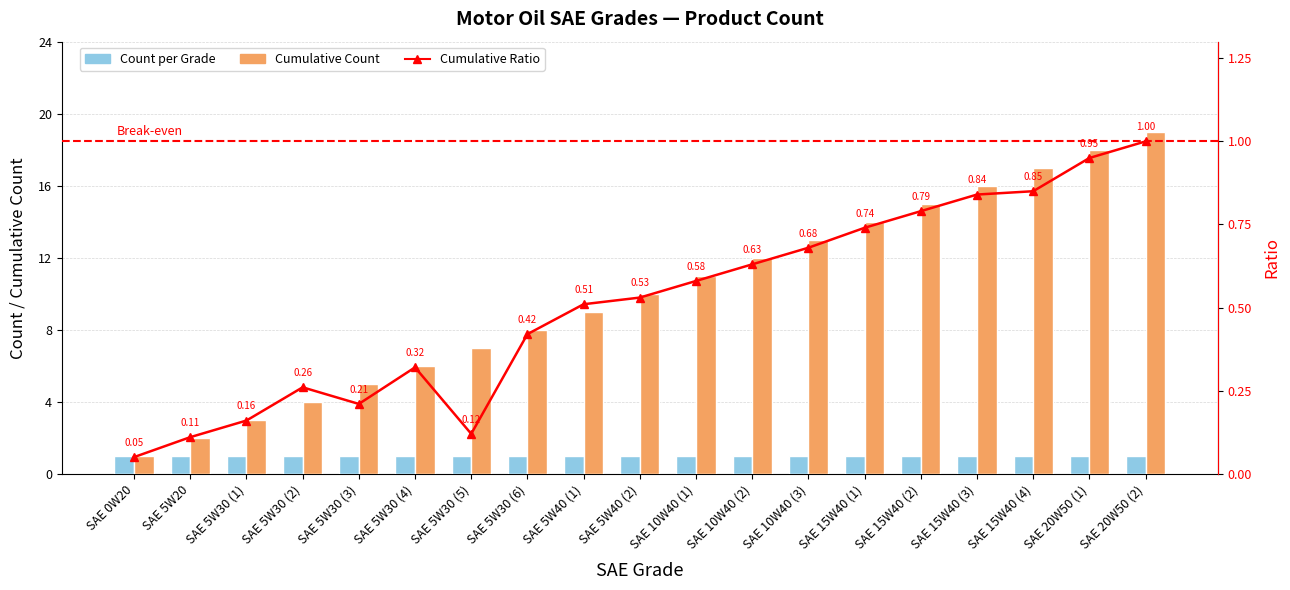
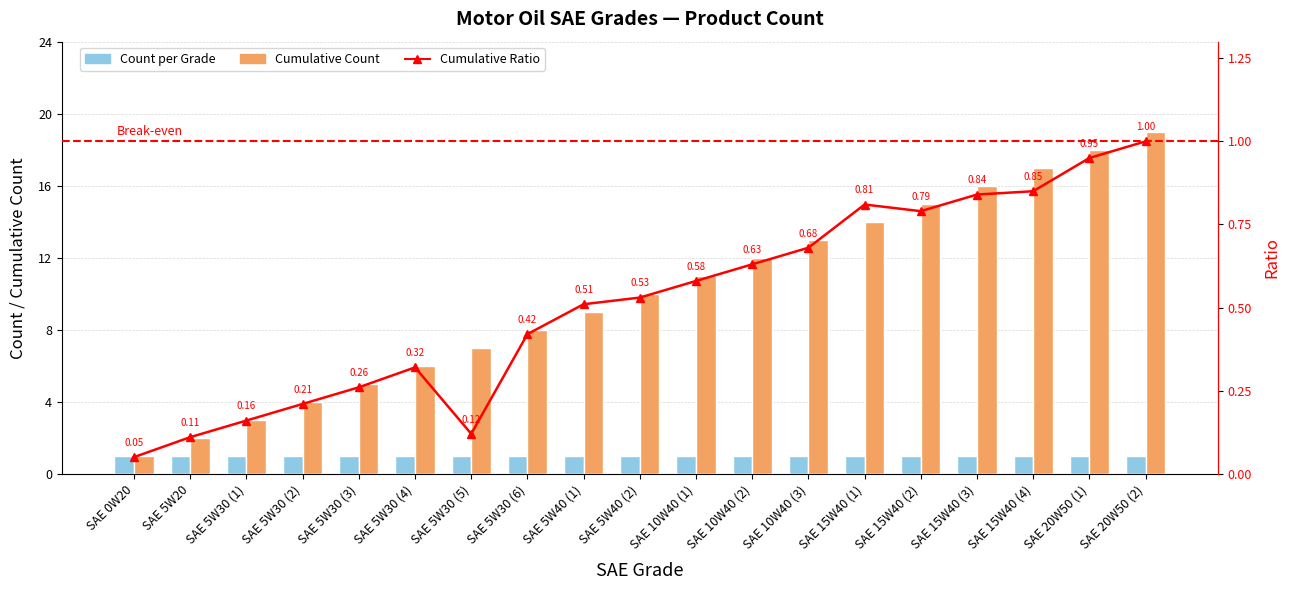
Cumulative Ratio, SAE 5W30 (2): 0.26 -> 0.21
Cumulative Ratio, SAE 5W30 (3): 0.21 -> 0.26
Cumulative Ratio, SAE 15W40 (1): 0.74 -> 0.81
